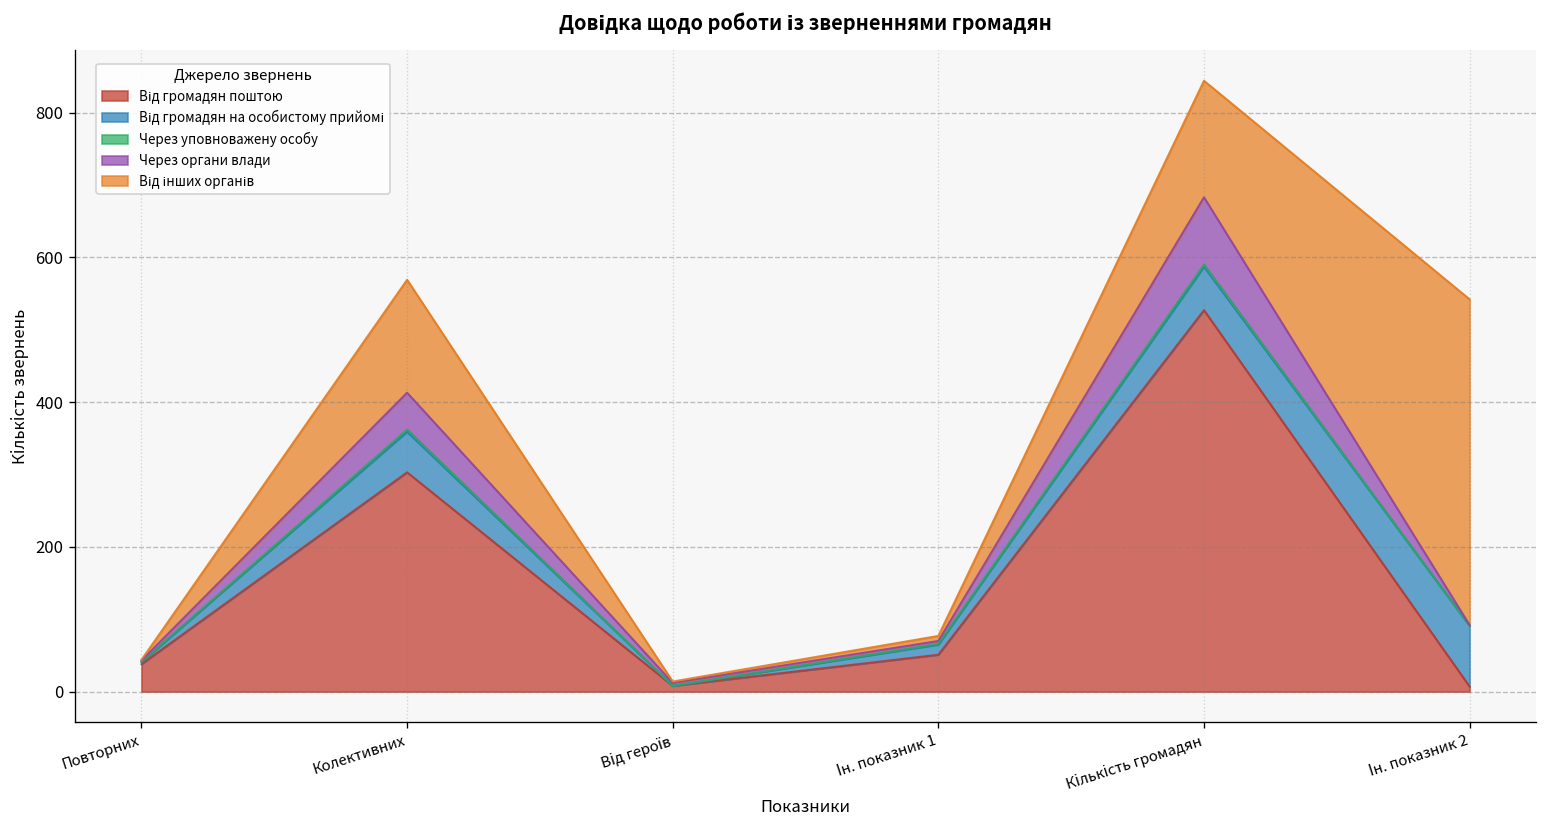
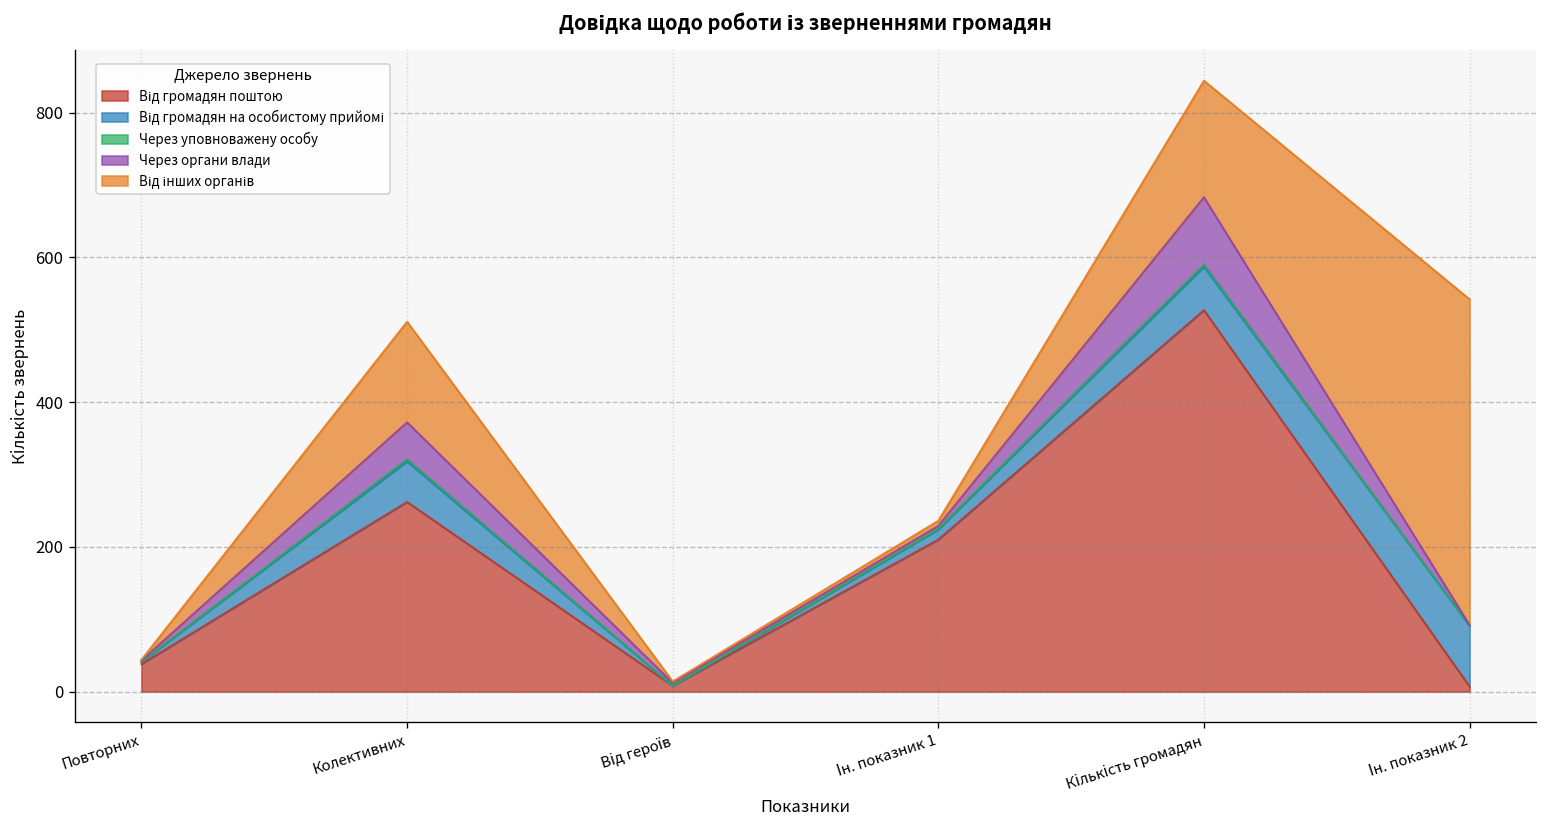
Від громадян поштою, Колективних: 300 -> 260
Від інших органів, Колективних: 160 -> 140
Від громадян поштою, Ін. показник 1: 50 -> 210
